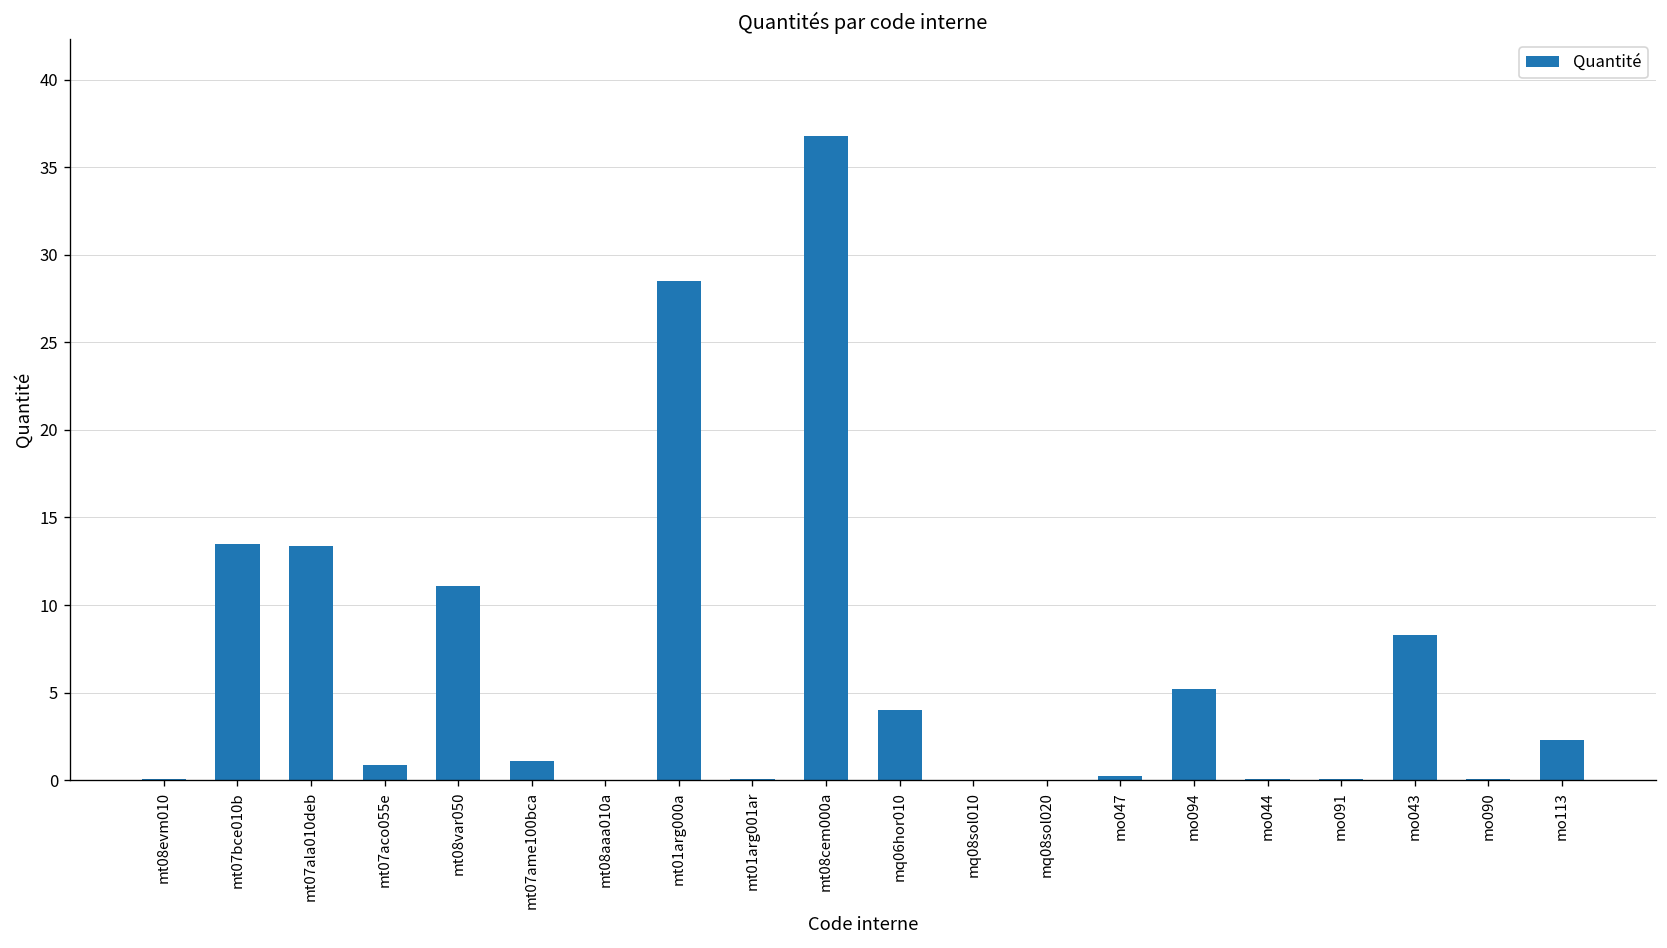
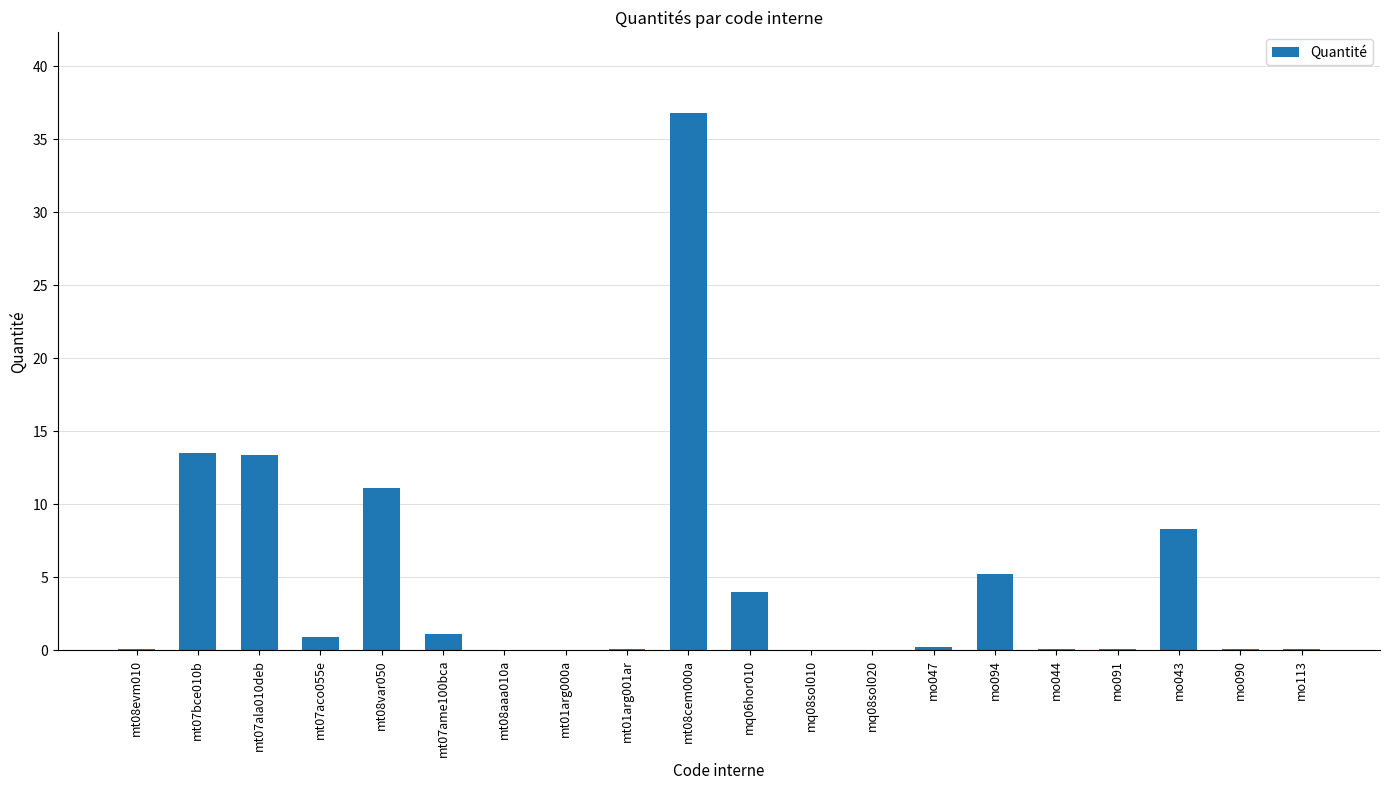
mt01arg000a: 28.5 -> 0.0
mo113: 2.3 -> 0.1
